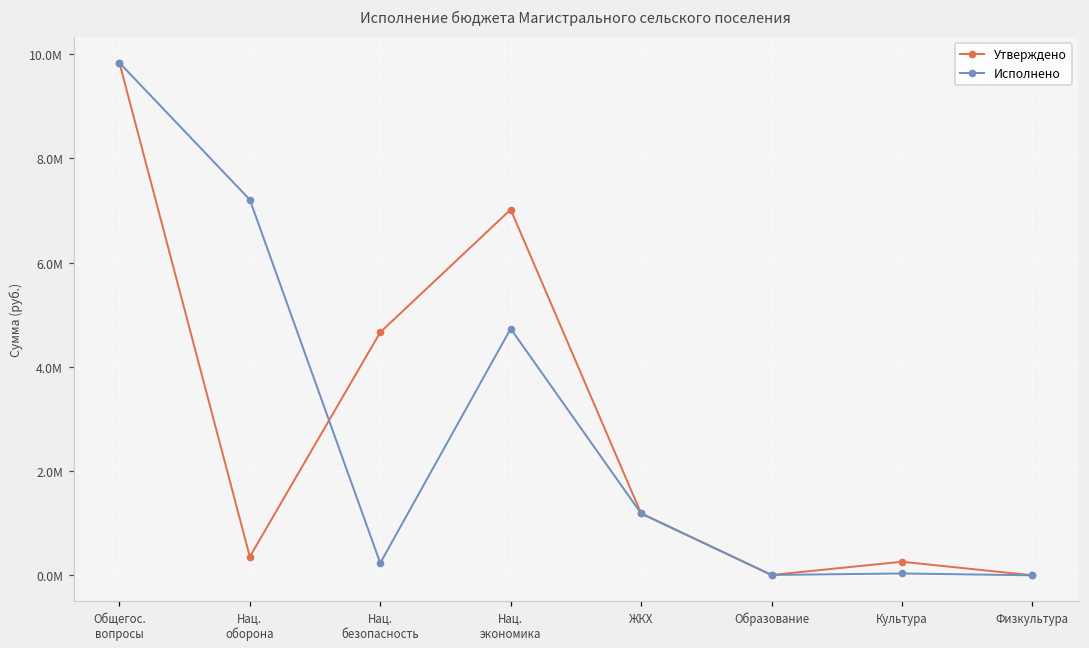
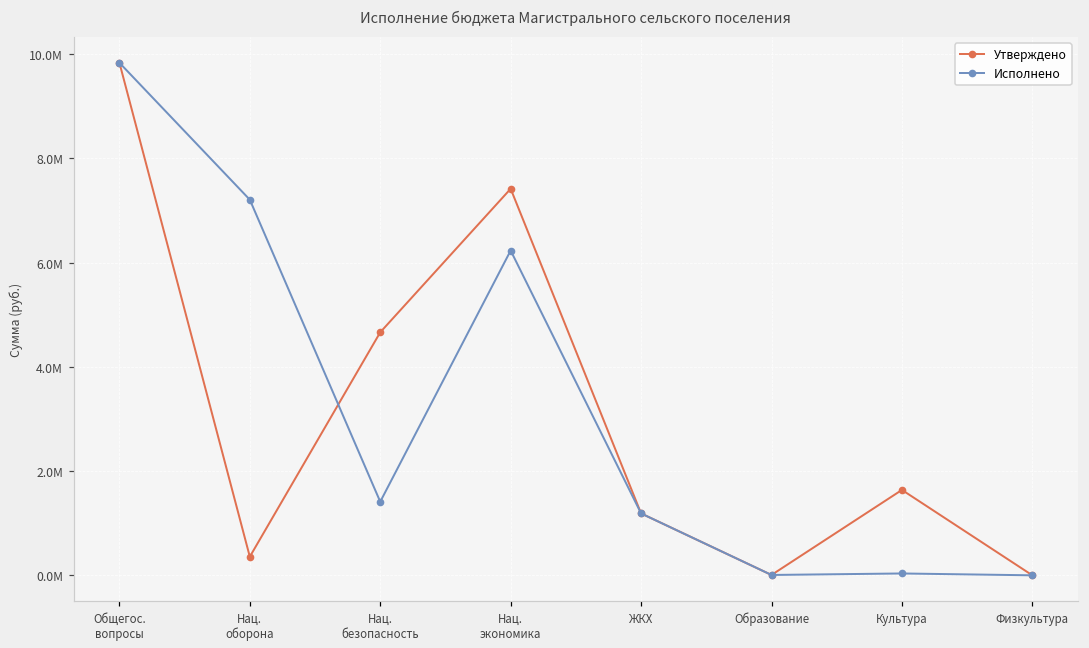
Исполнено, Нац. безопасность: 200000 -> 1400000
Утверждено, Нац. экономика: 7000000 -> 7400000
Исполнено, Нац. экономика: 4700000 -> 6200000
Утверждено, Культура: 300000 -> 1600000
